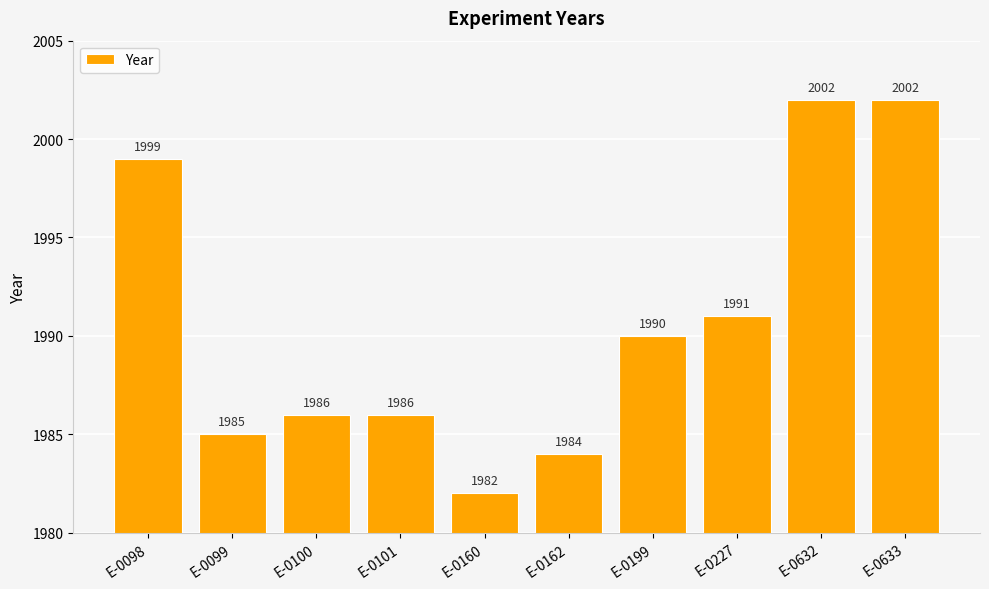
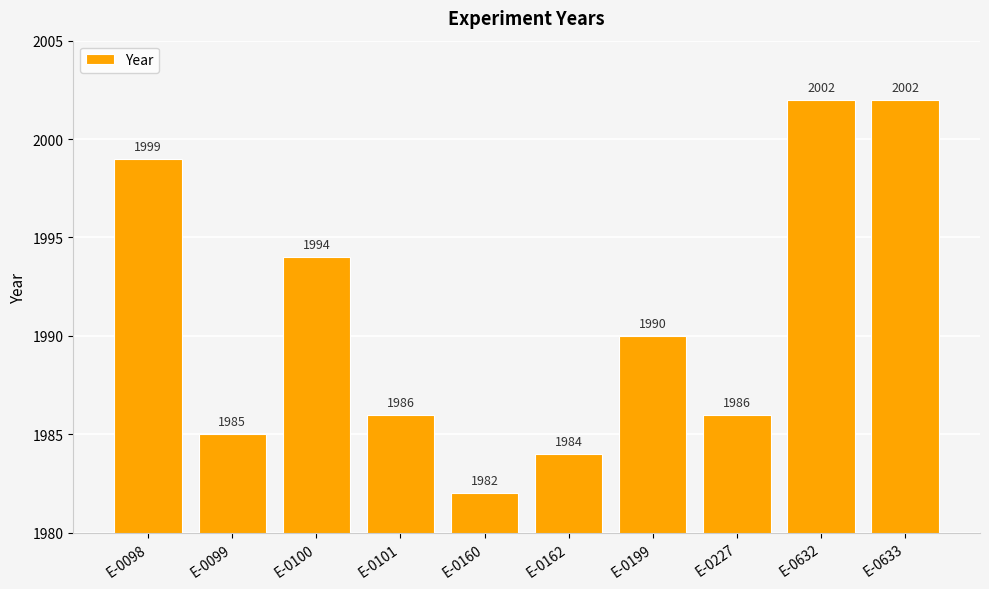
E-0100: 1986 -> 1994
E-0227: 1991 -> 1986
